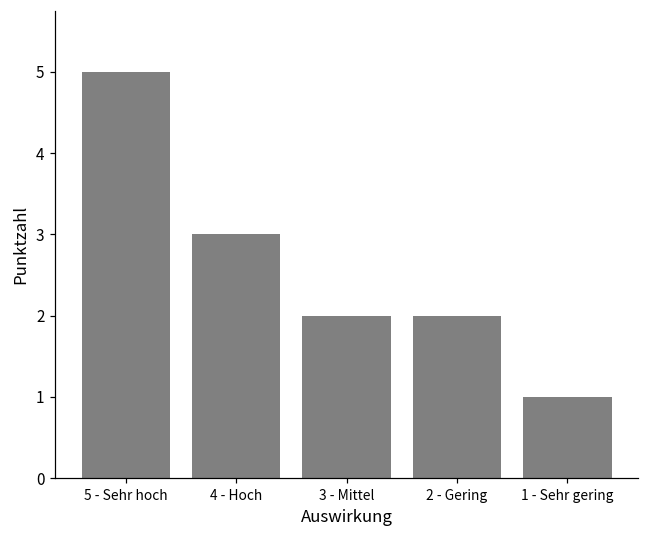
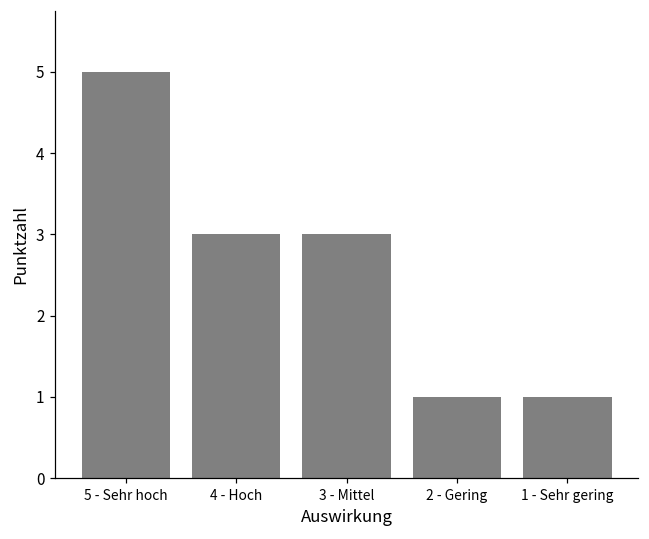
3 - Mittel: 2 -> 3
2 - Gering: 2 -> 1
